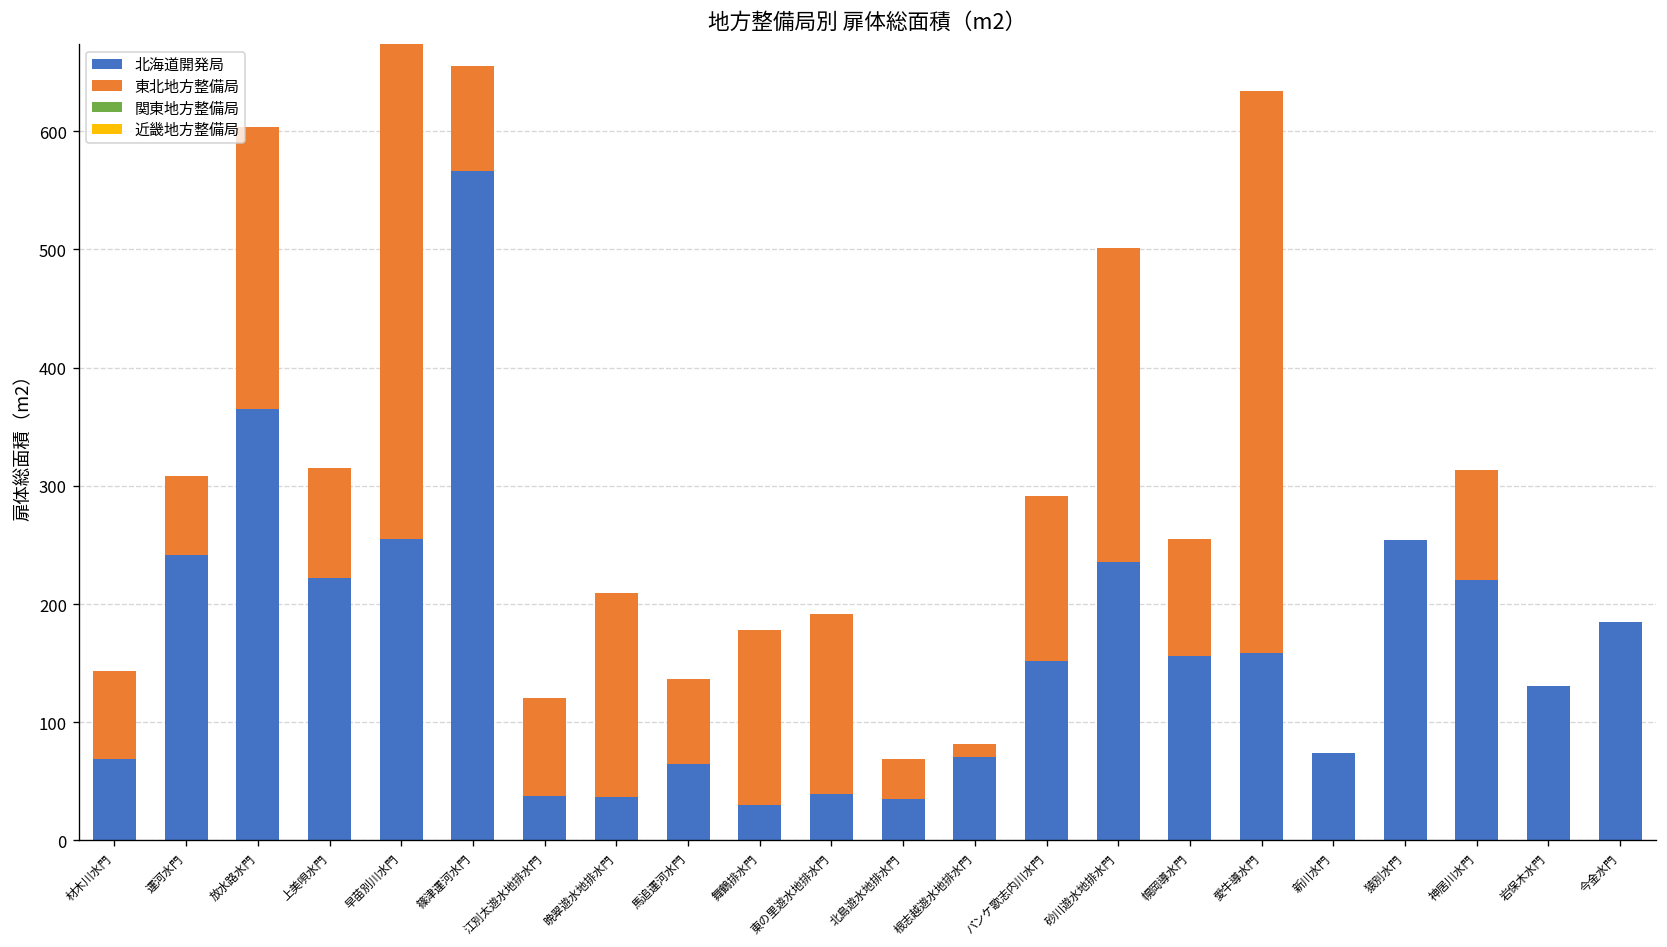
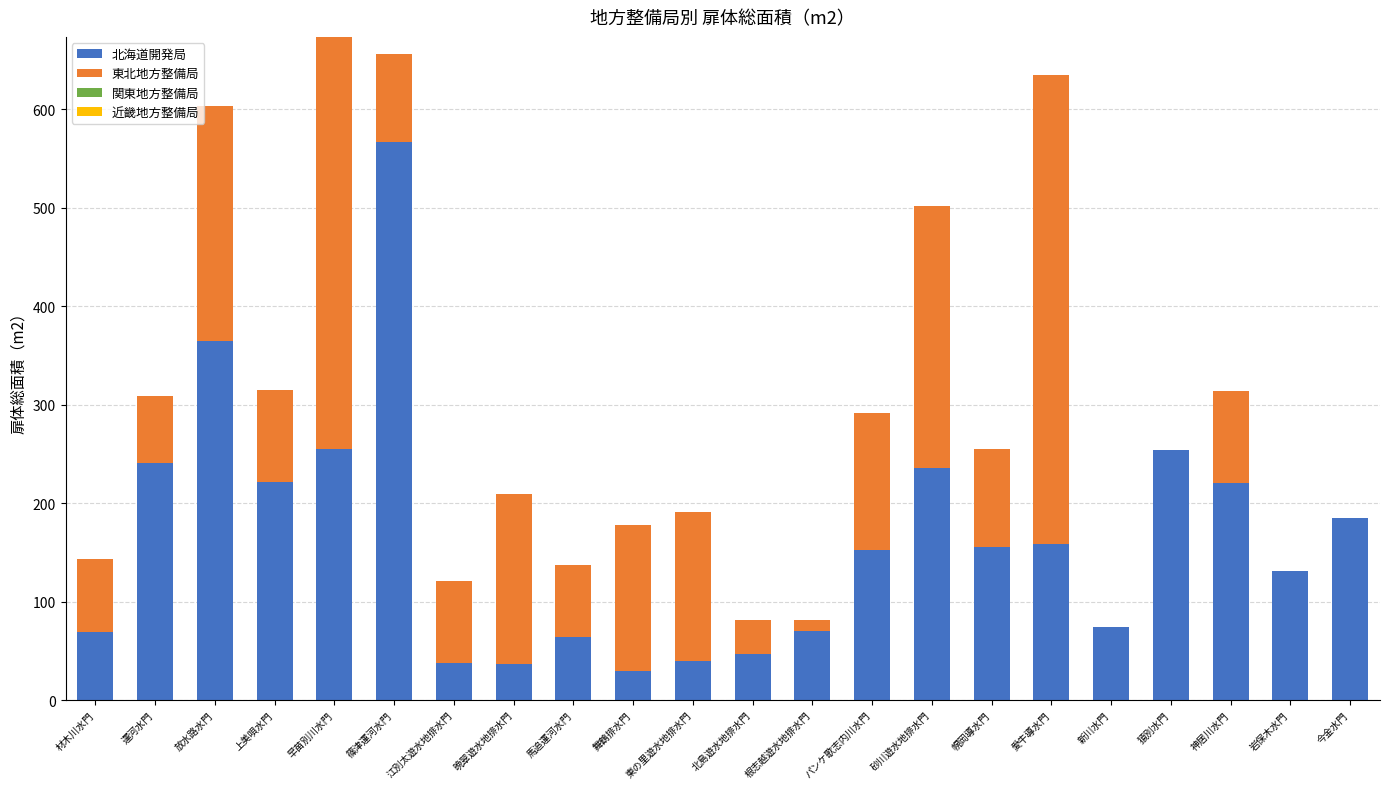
北海道開発局, 北島遊水地排水門: 40 -> 50
